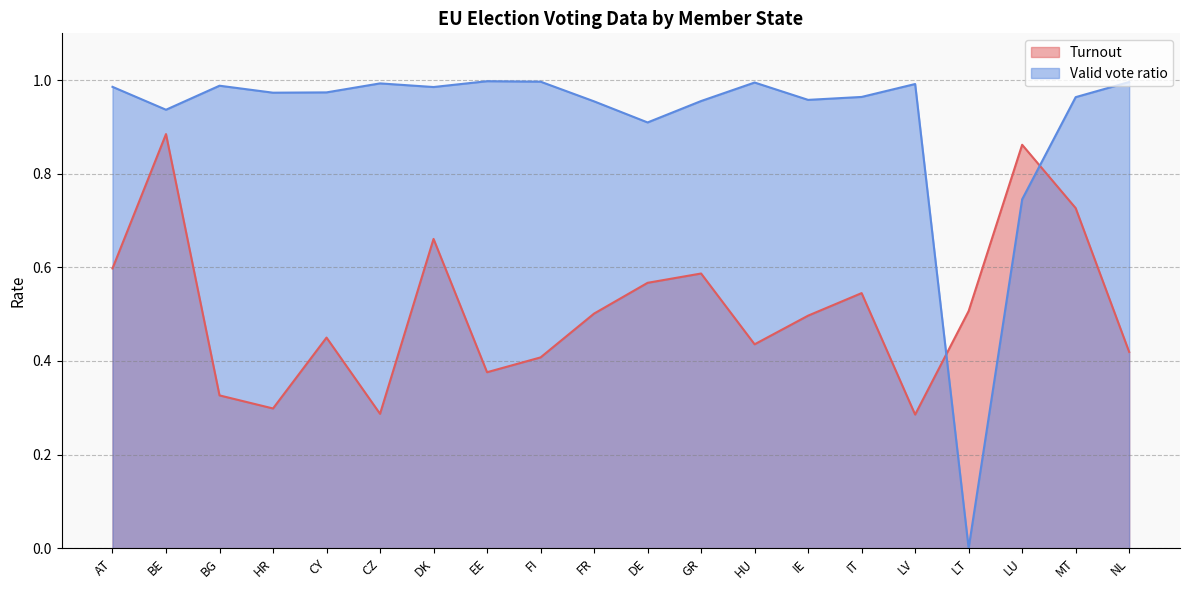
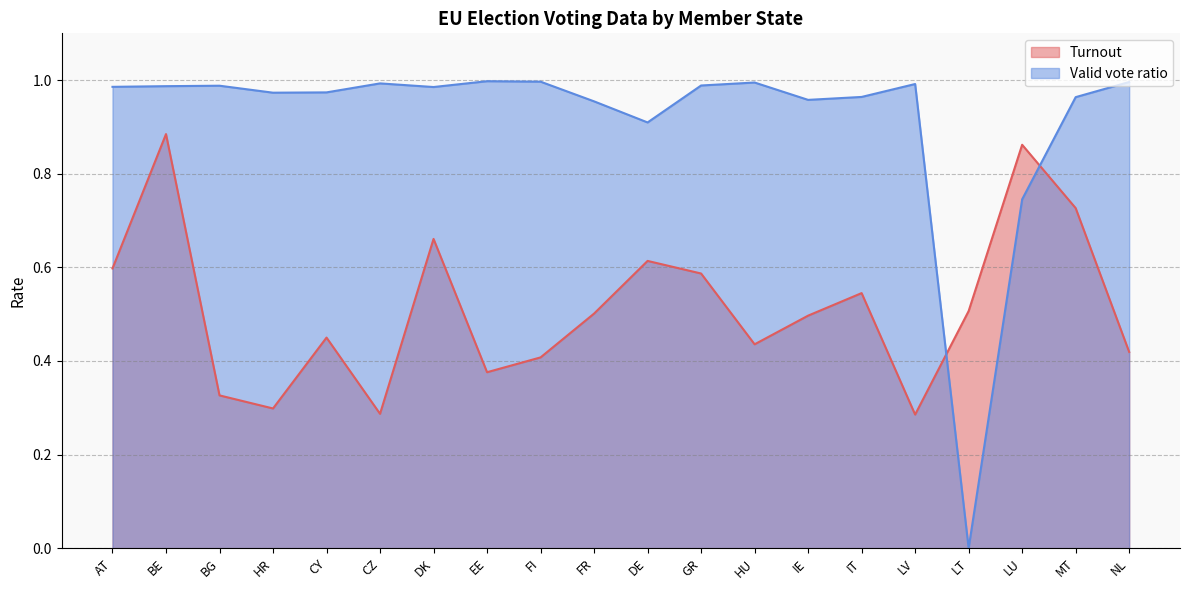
Valid vote ratio, BE: 0.94 -> 0.99
Turnout, DE: 0.57 -> 0.61
Valid vote ratio, GR: 0.96 -> 0.99
